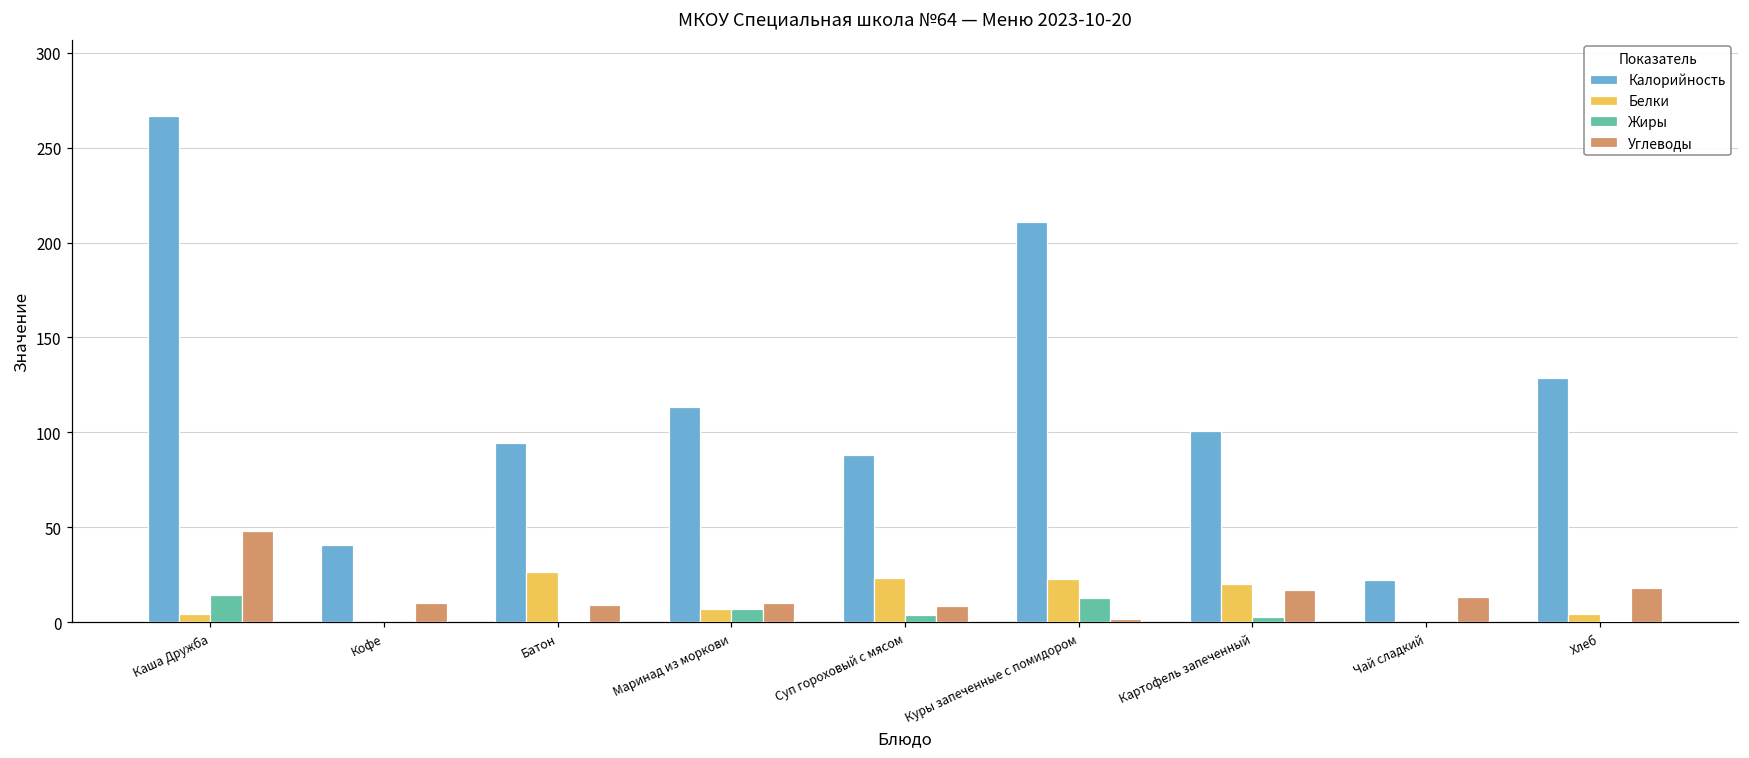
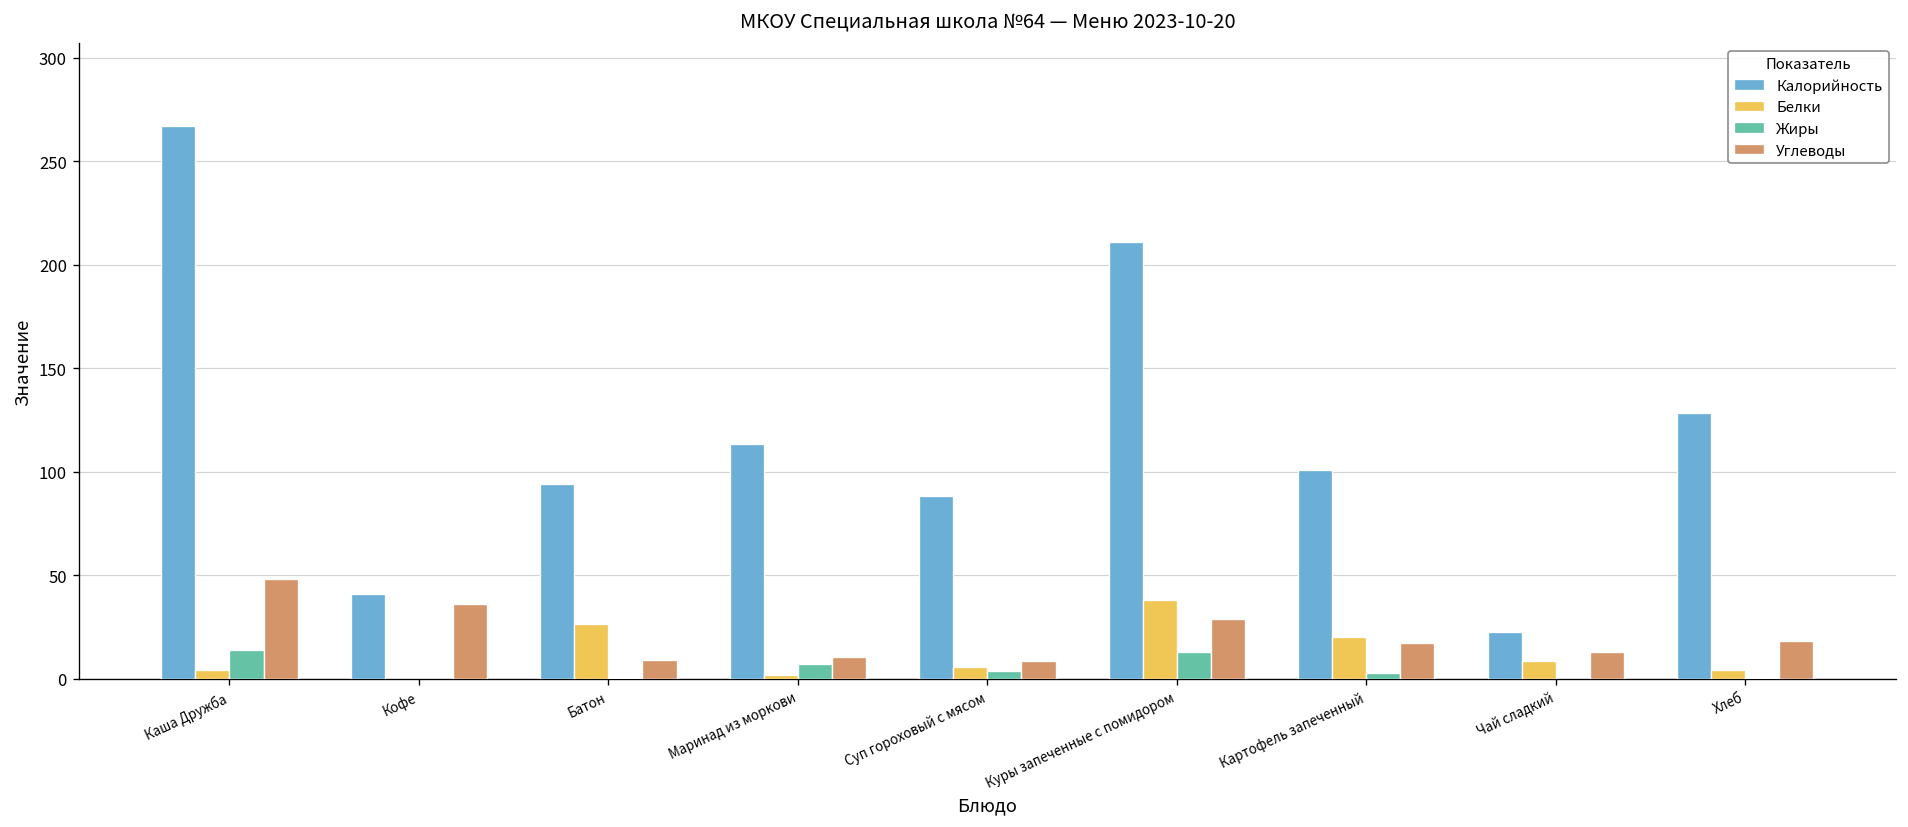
Углеводы, Кофе: 10 -> 36
Белки, Маринад из моркови: 7 -> 2
Белки, Суп гороховый с мясом: 23 -> 6
Белки, Куры запеченные с помидором: 23 -> 38
Углеводы, Куры запеченные с помидором: 2 -> 29
Белки, Чай сладкий: 0 -> 9
